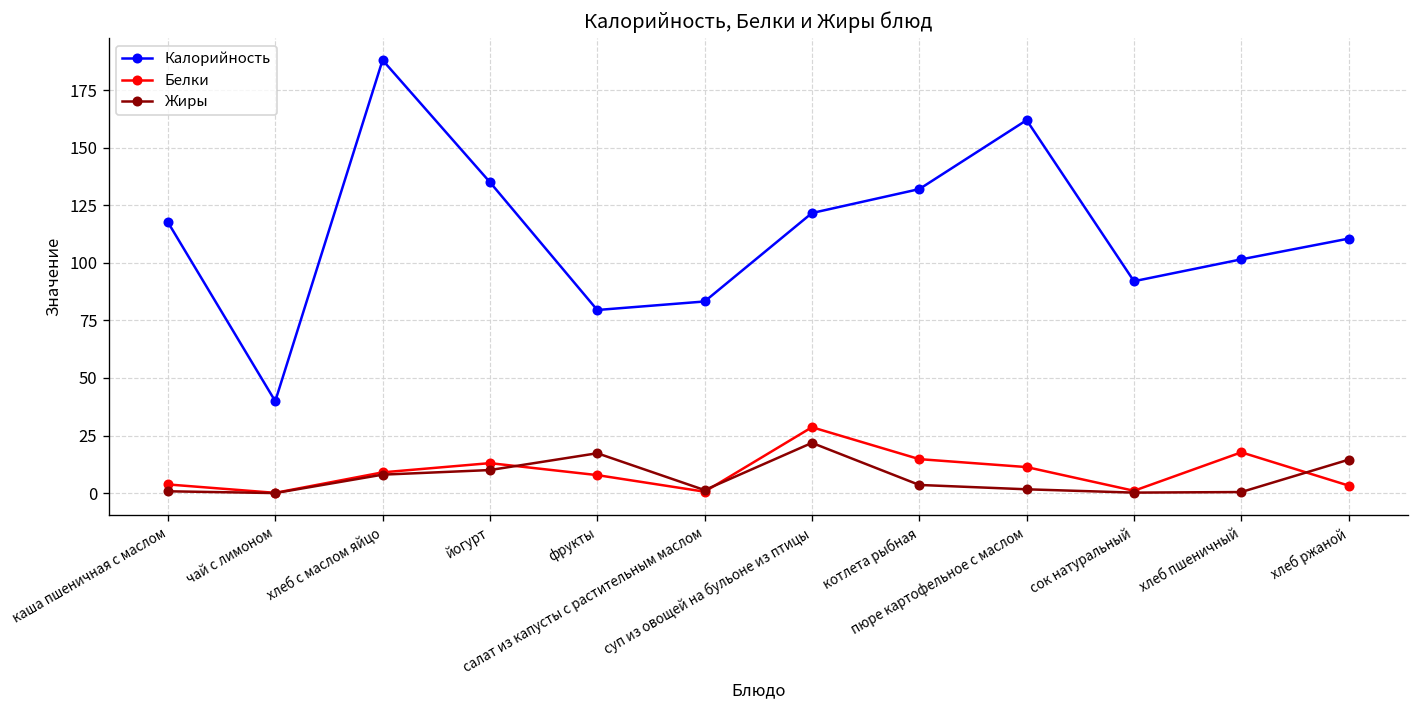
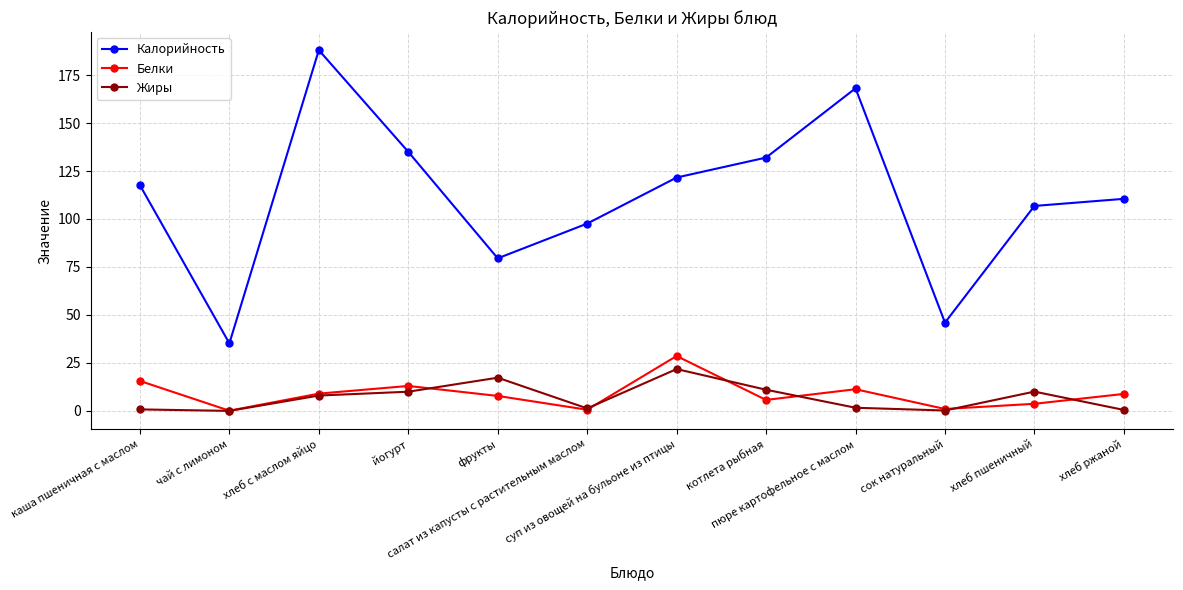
Белки, каша пшеничная с маслом: 4 -> 16
Калорийность, чай с лимоном: 40 -> 35
Калорийность, салат из капусты с растительным маслом: 83 -> 98
Белки, котлета рыбная: 15 -> 6
Жиры, котлета рыбная: 4 -> 11
Калорийность, пюре картофельное с маслом: 162 -> 168
Калорийность, сок натуральный: 92 -> 46
Калорийность, хлеб пшеничный: 102 -> 107
Белки, хлеб пшеничный: 18 -> 4
Жиры, хлеб пшеничный: 0 -> 10
Белки, хлеб ржаной: 3 -> 9
Жиры, хлеб ржаной: 15 -> 1
